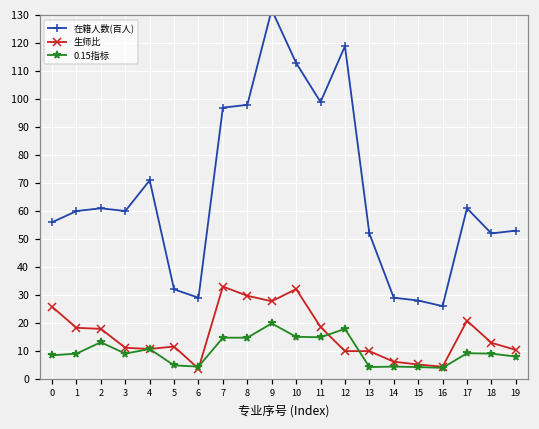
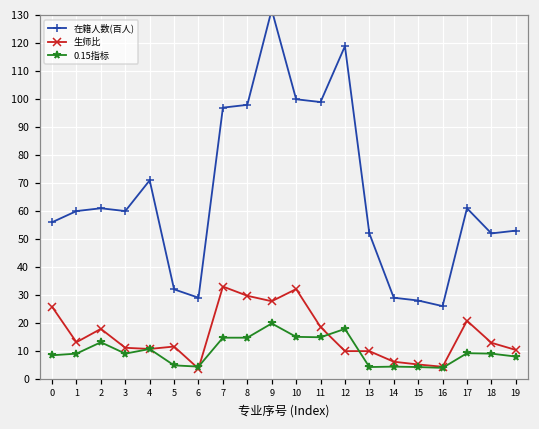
生师比, 1: 18 -> 13
在籍人数(百人), 10: 113 -> 100
